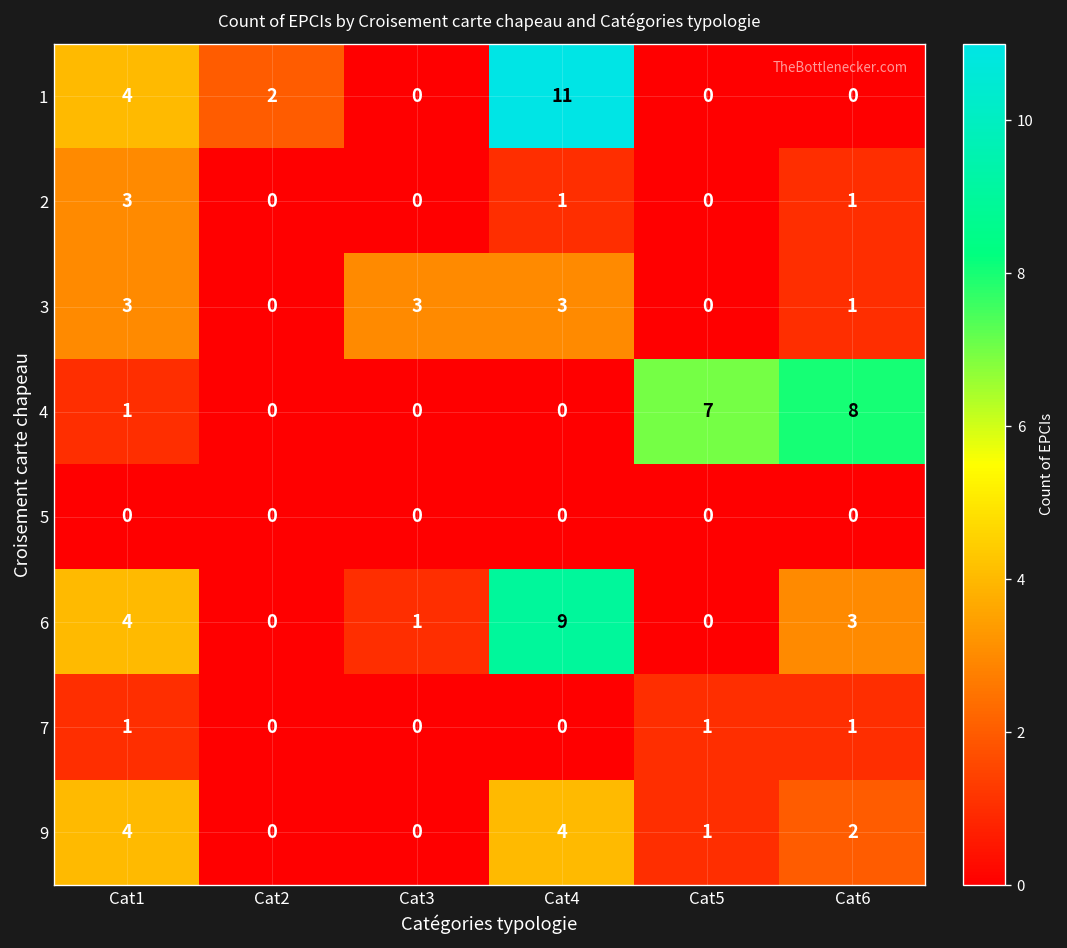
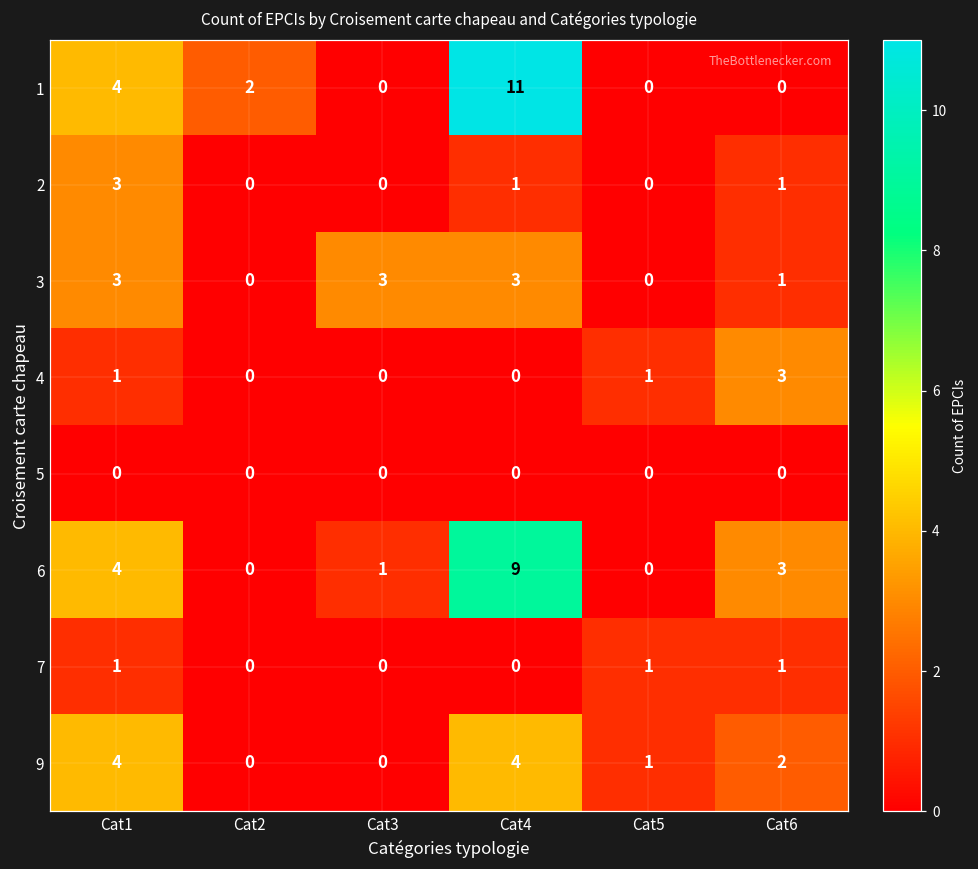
4, Cat5: 7 -> 1
4, Cat6: 8 -> 3
